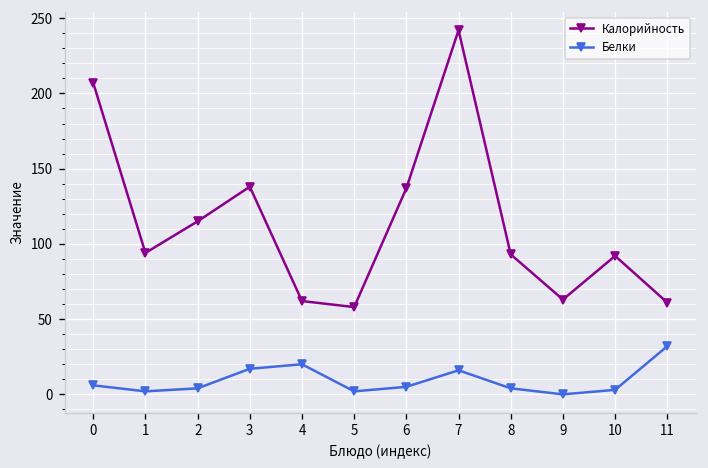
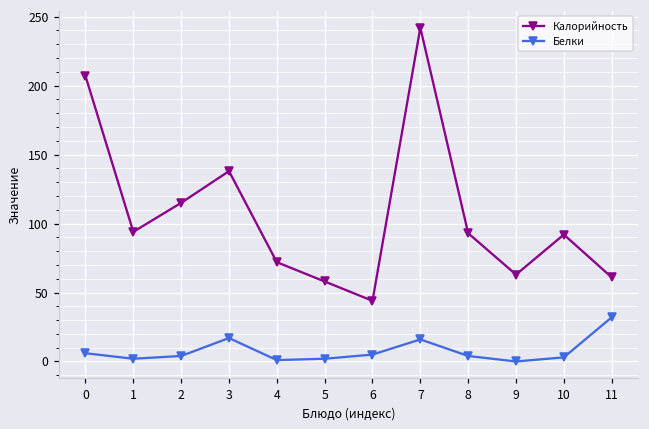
Калорийность, 4: 62 -> 72
Белки, 4: 20 -> 1
Калорийность, 6: 137 -> 44
